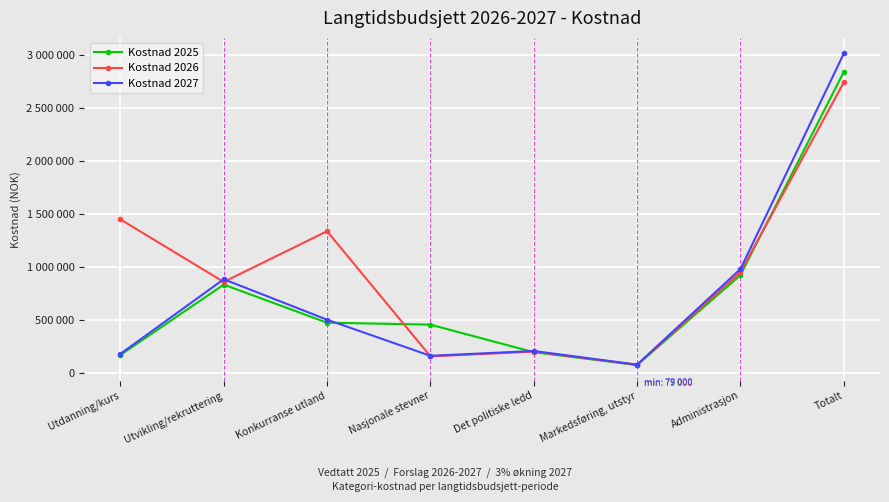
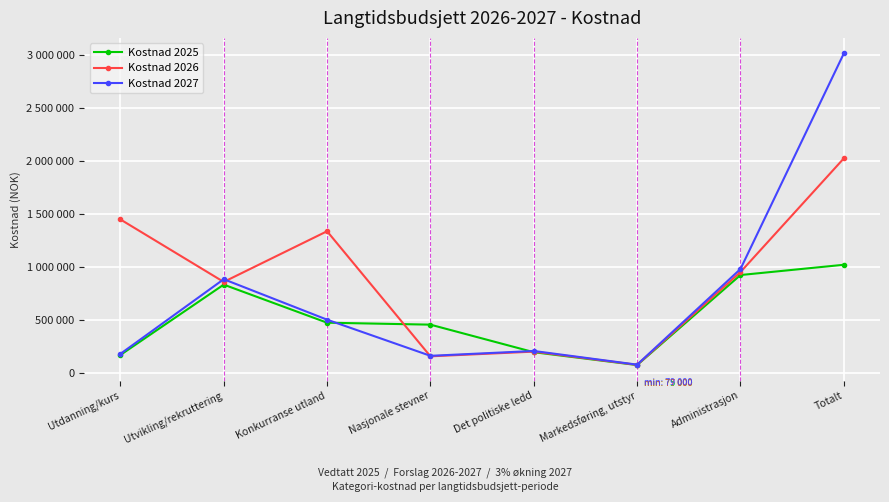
Kostnad 2025, Totalt: 2840000 -> 1020000
Kostnad 2026, Totalt: 2740000 -> 2030000
